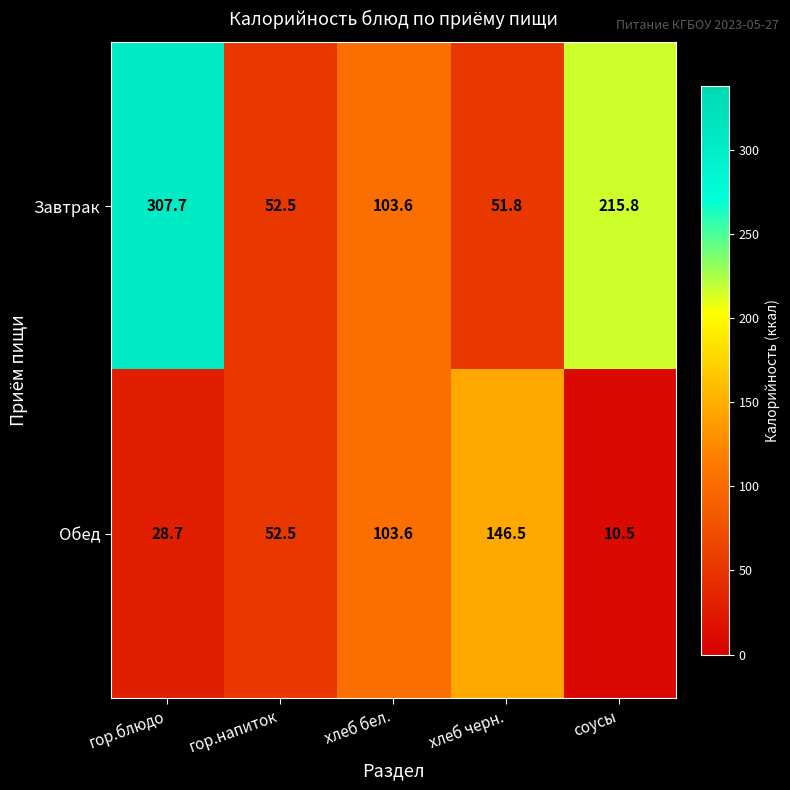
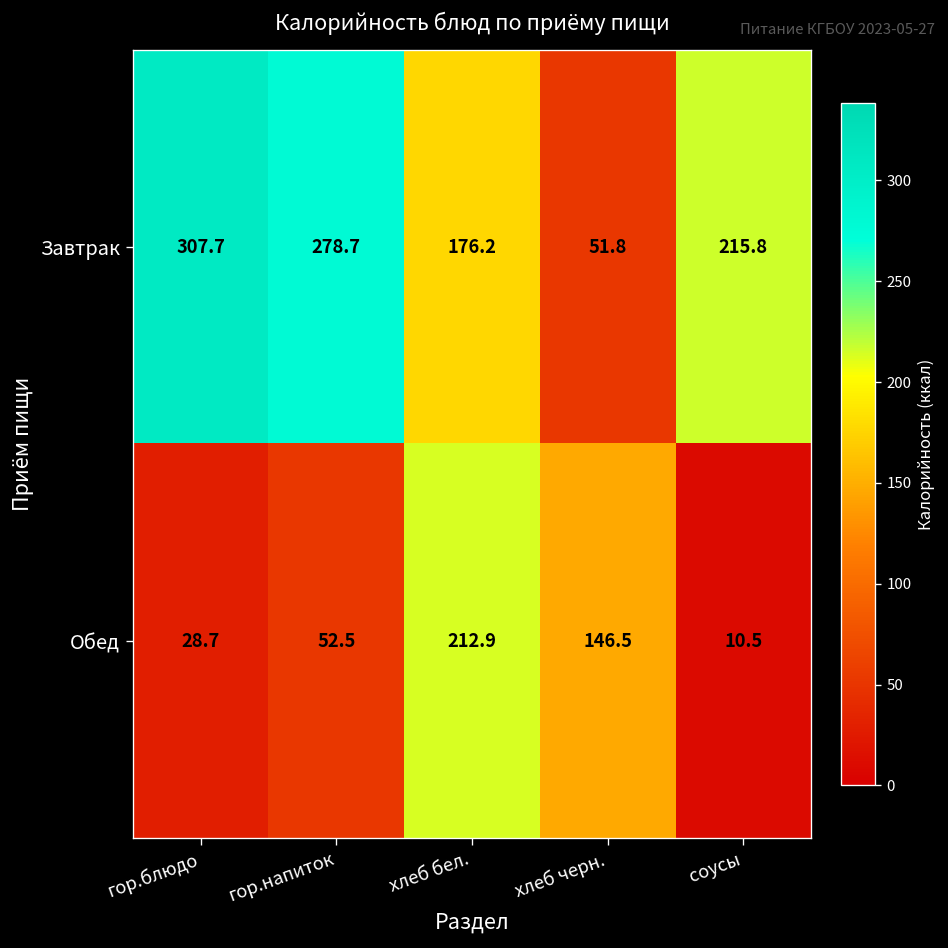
Завтрак, гор.напиток: 52.5 -> 278.7
Завтрак, хлеб бел.: 103.6 -> 176.2
Обед, хлеб бел.: 103.6 -> 212.9
